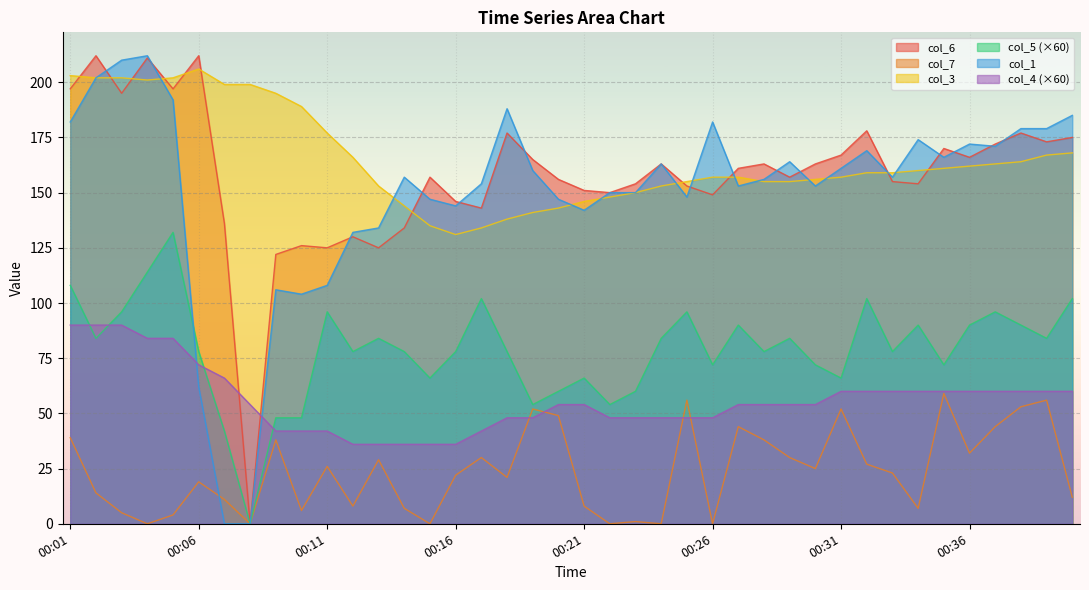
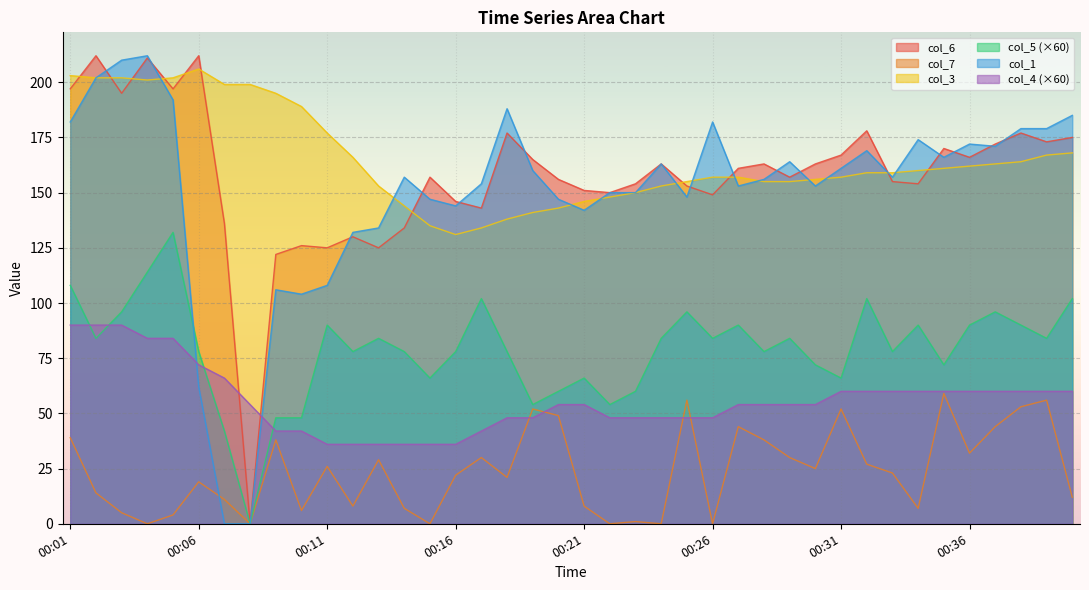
col_5 (×60), 00:11: 96 -> 90
col_4 (×60), 00:11: 42 -> 36
col_5 (×60), 00:26: 72 -> 84
